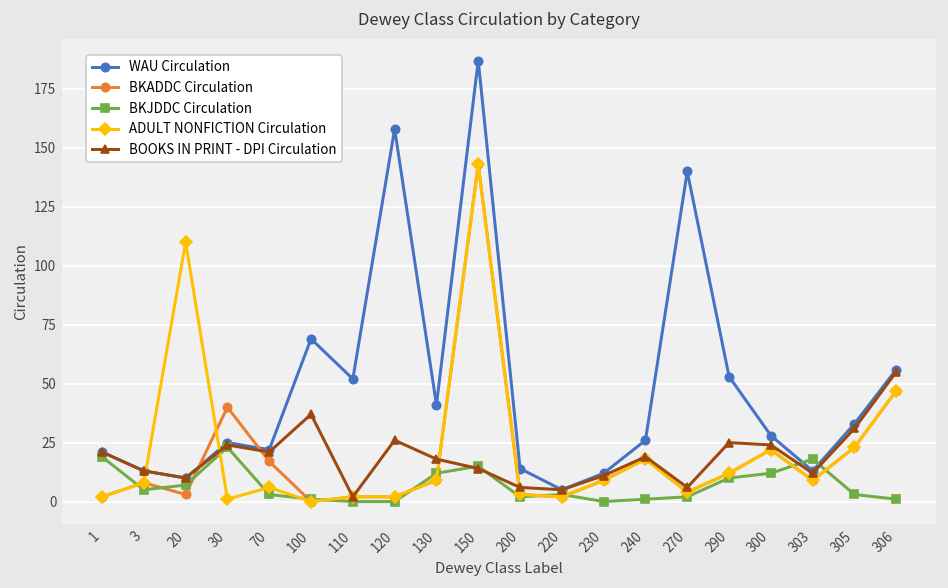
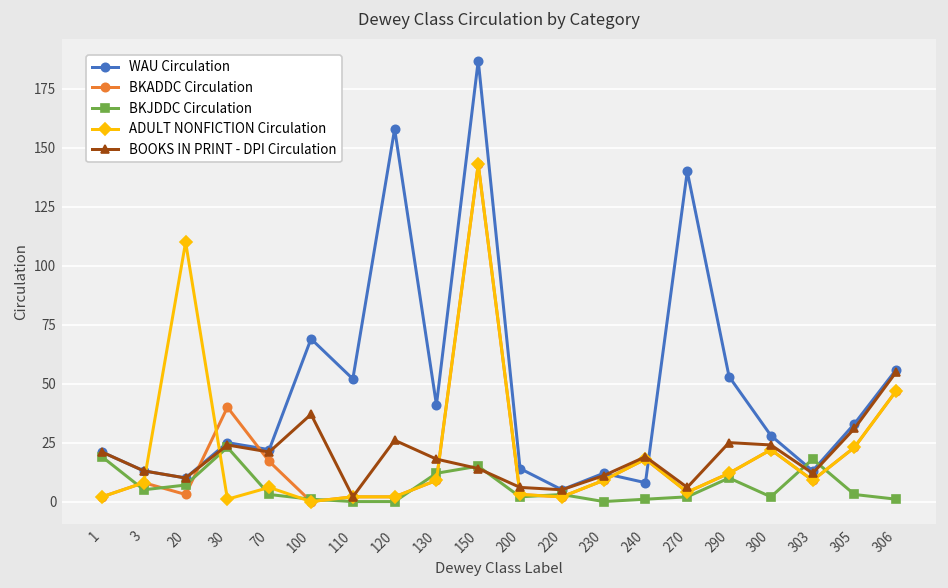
WAU Circulation, 240: 26 -> 8
BKJDDC Circulation, 300: 12 -> 2
